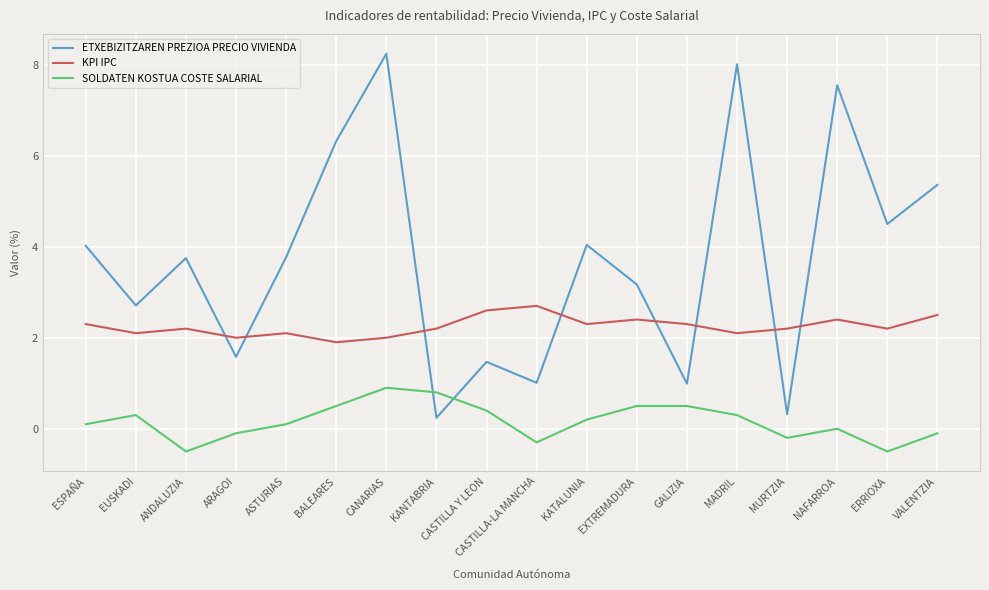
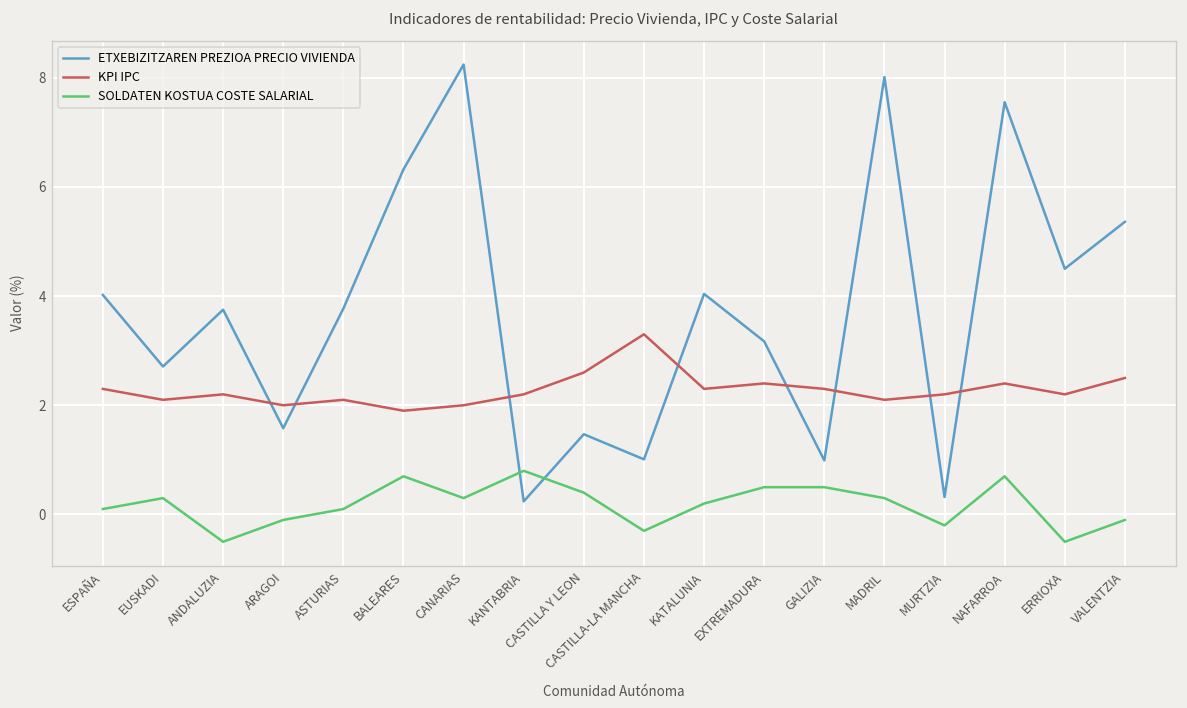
SOLDATEN KOSTUA COSTE SALARIAL, BALEARES: 0.5 -> 0.7
SOLDATEN KOSTUA COSTE SALARIAL, CANARIAS: 0.9 -> 0.3
KPI IPC, CASTILLA-LA MANCHA: 2.7 -> 3.3
SOLDATEN KOSTUA COSTE SALARIAL, NAFARROA: 0.0 -> 0.7
